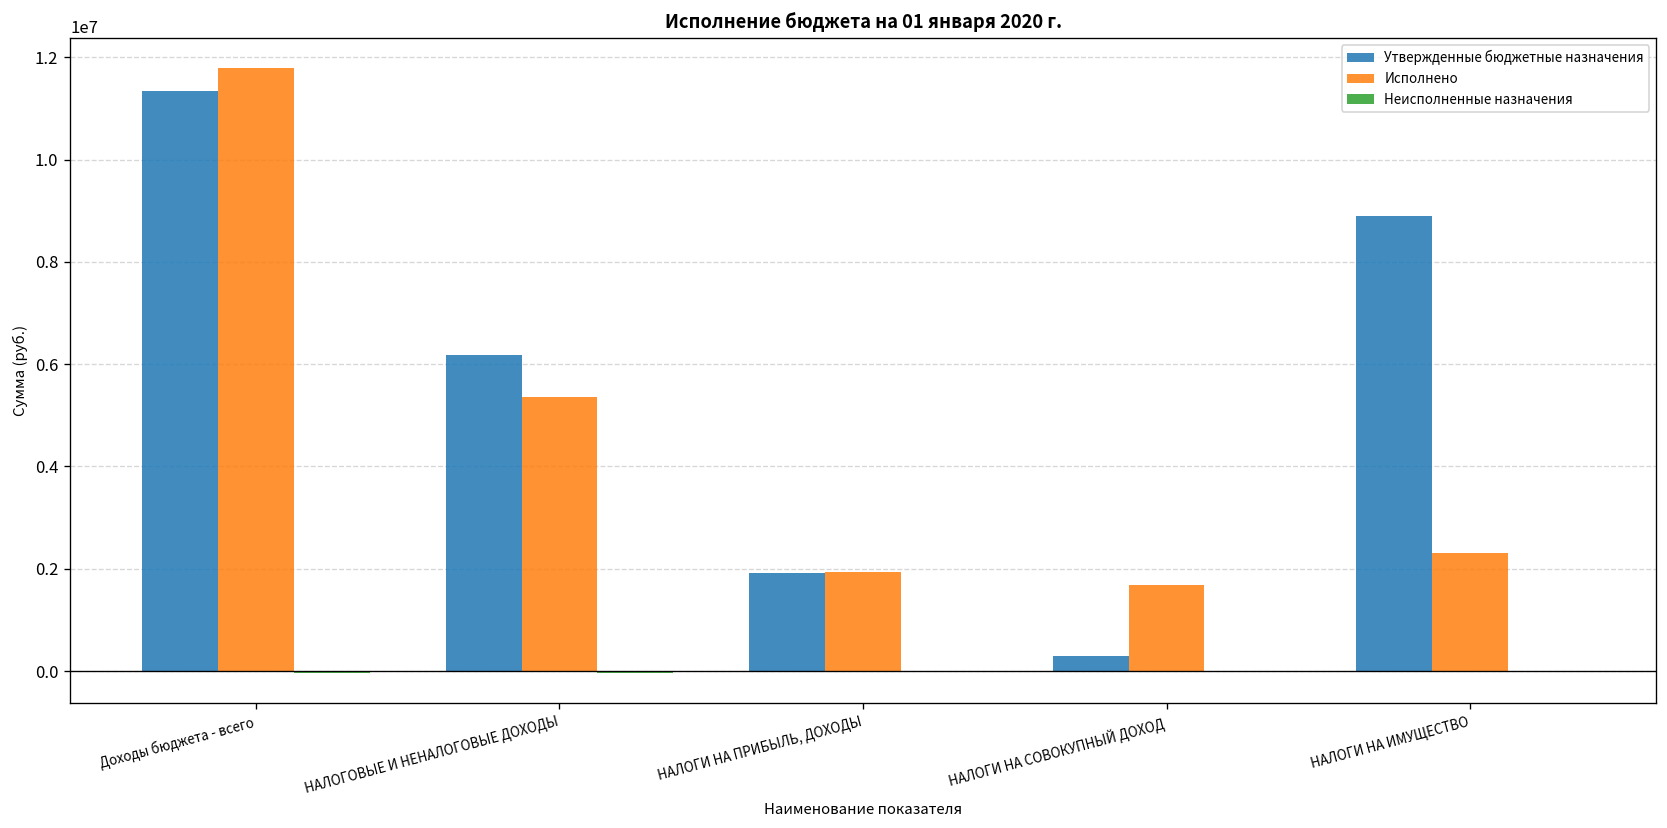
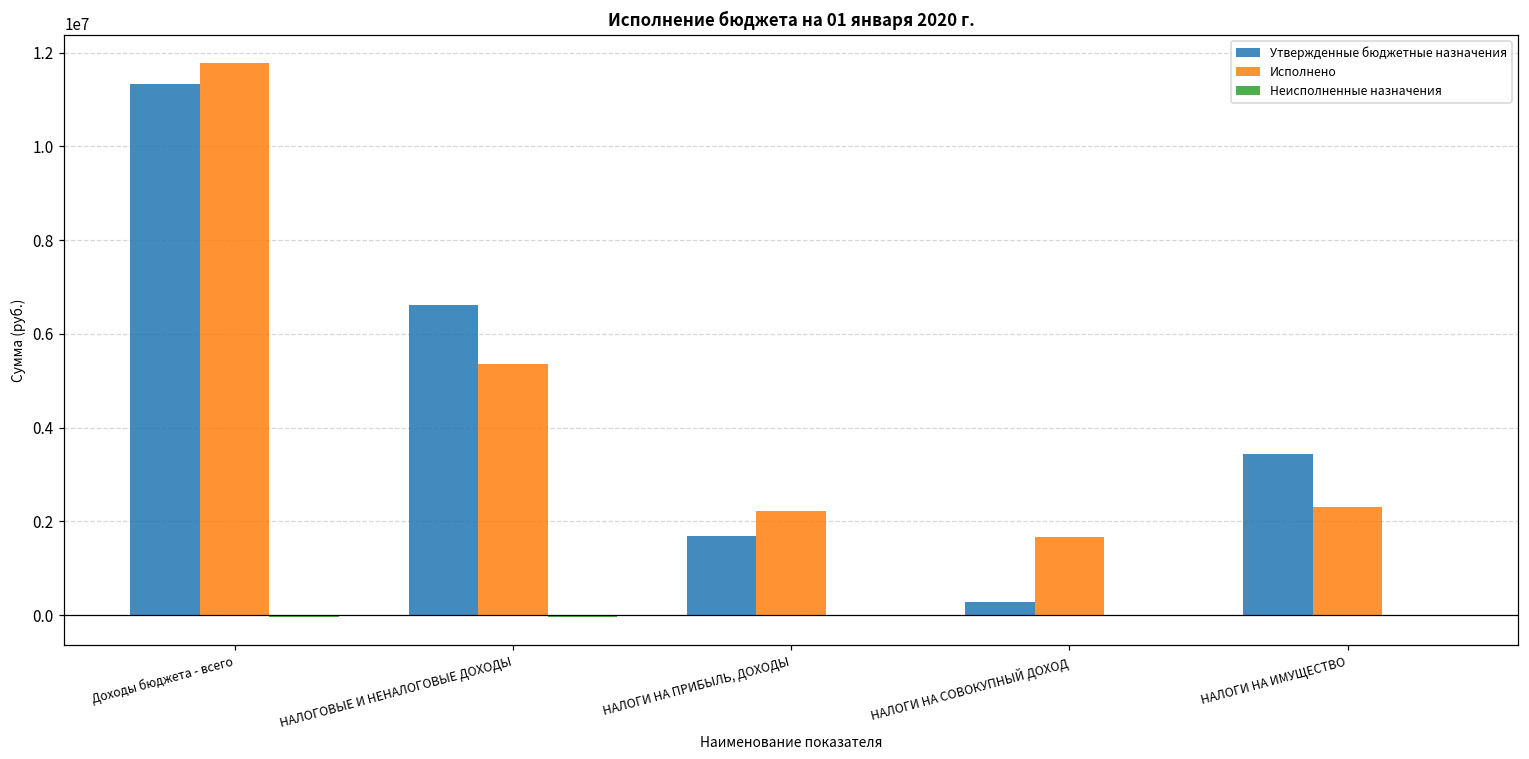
Утвержденные бюджетные назначения, НАЛОГОВЫЕ И НЕНАЛОГОВЫЕ ДОХОДЫ: 6200000 -> 6600000
Утвержденные бюджетные назначения, НАЛОГИ НА ПРИБЫЛЬ, ДОХОДЫ: 1900000 -> 1700000
Исполнено, НАЛОГИ НА ПРИБЫЛЬ, ДОХОДЫ: 1900000 -> 2200000
Утвержденные бюджетные назначения, НАЛОГИ НА ИМУЩЕСТВО: 8900000 -> 3400000
